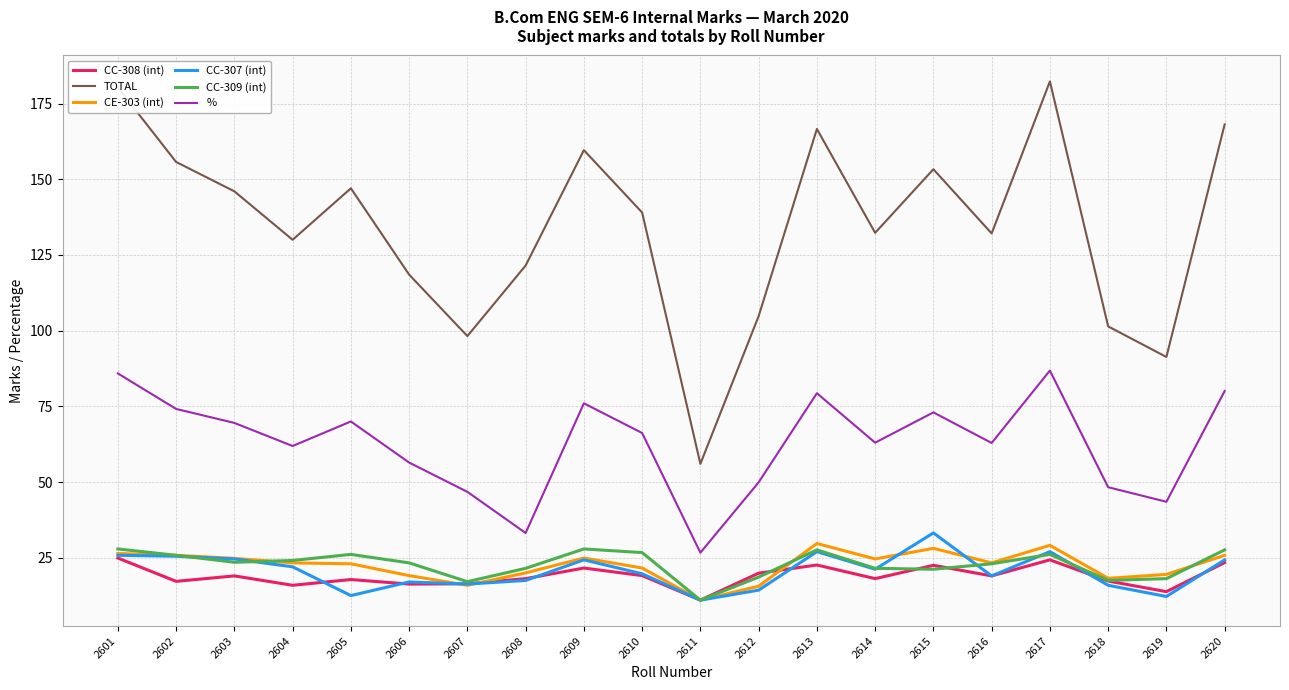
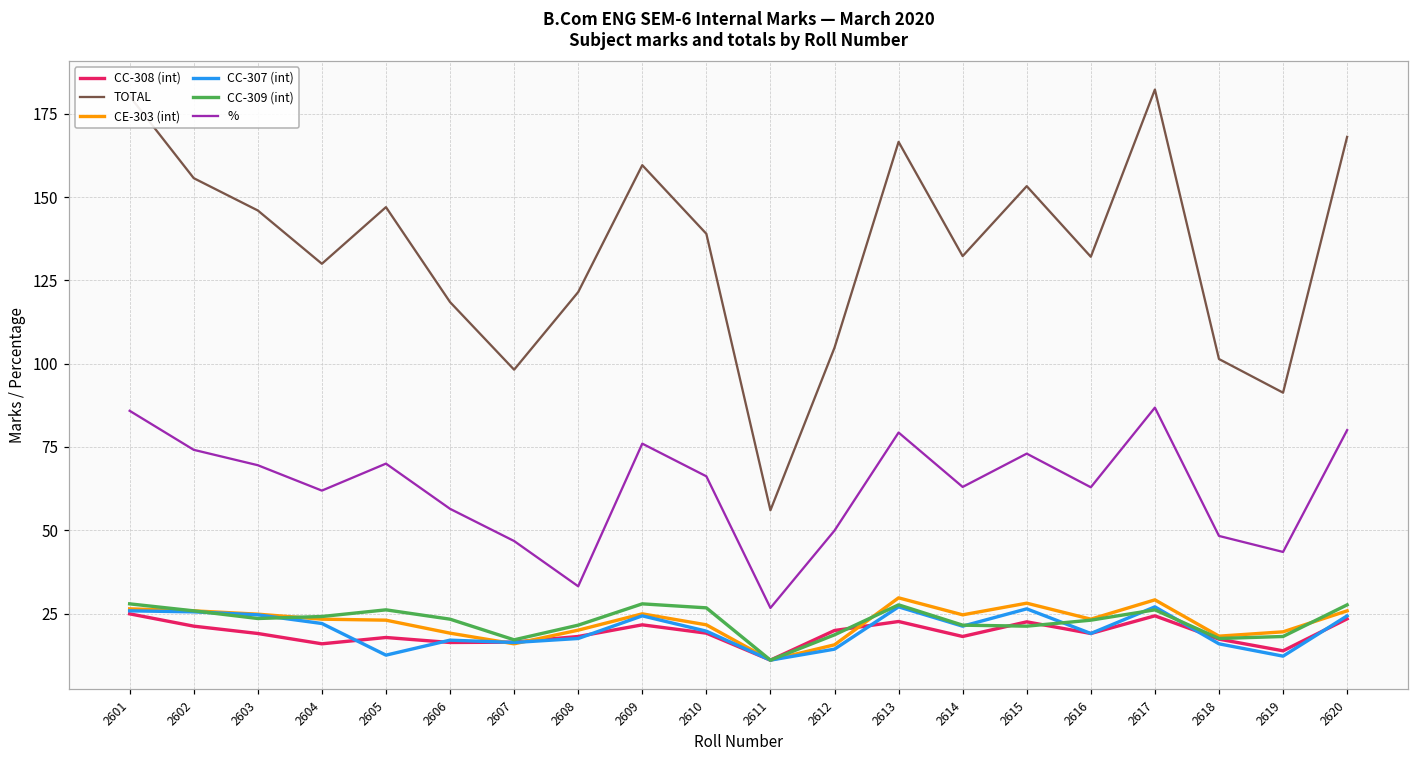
CC-308 (int), 2602: 17 -> 21
CC-307 (int), 2615: 33 -> 26
